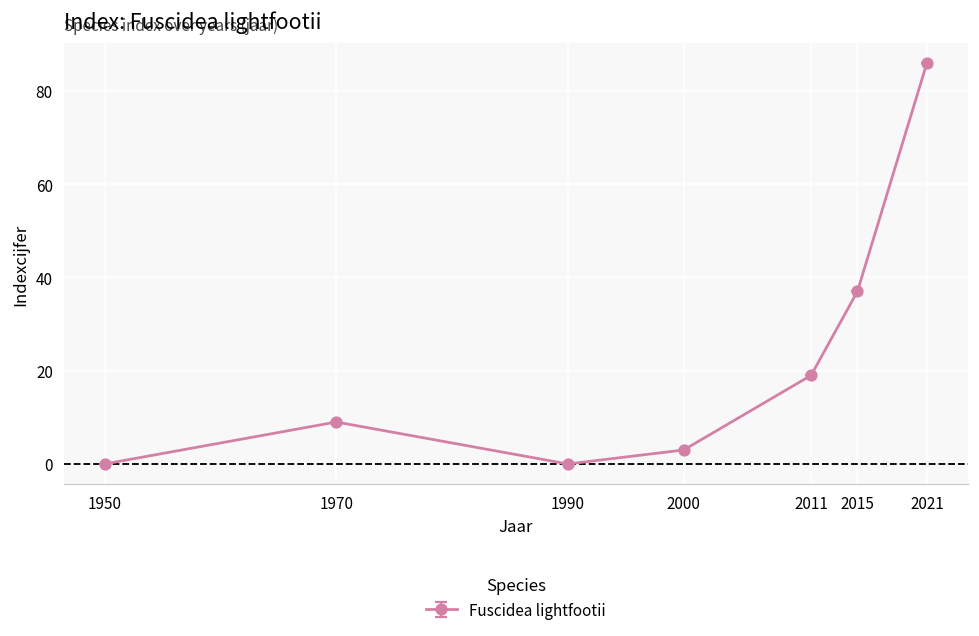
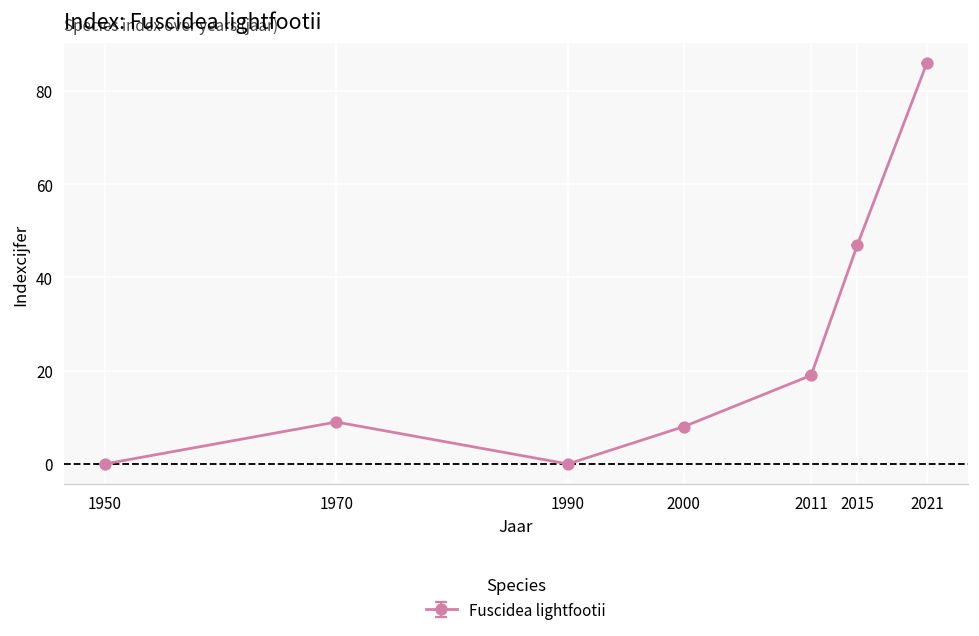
2000: 3 -> 8
2015: 37 -> 47
